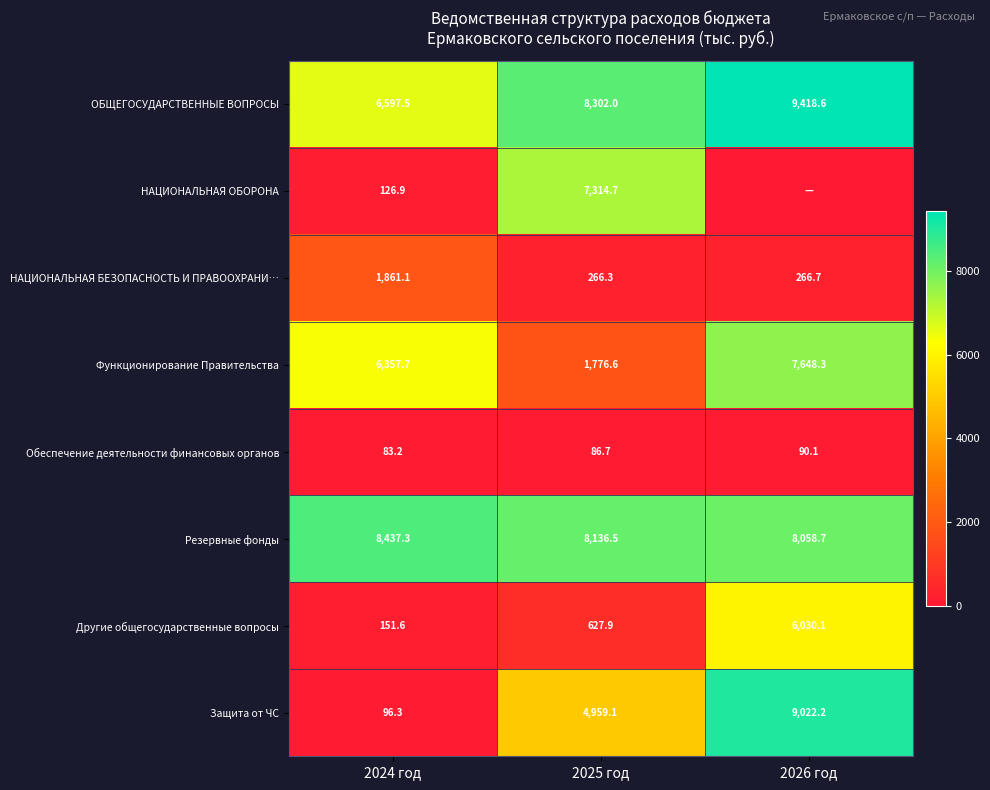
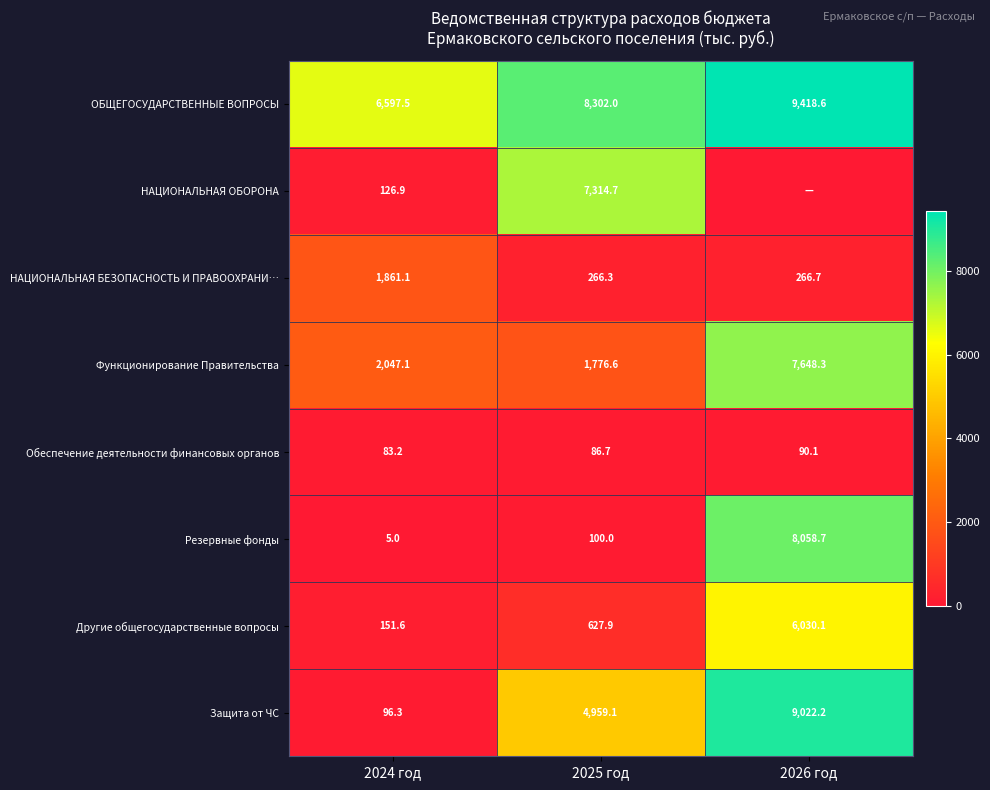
Функционирование Правительства, 2024 год: 6,357.7 -> 2,047.1
Резервные фонды, 2024 год: 8,437.3 -> 5.0
Резервные фонды, 2025 год: 8,136.5 -> 100.0
